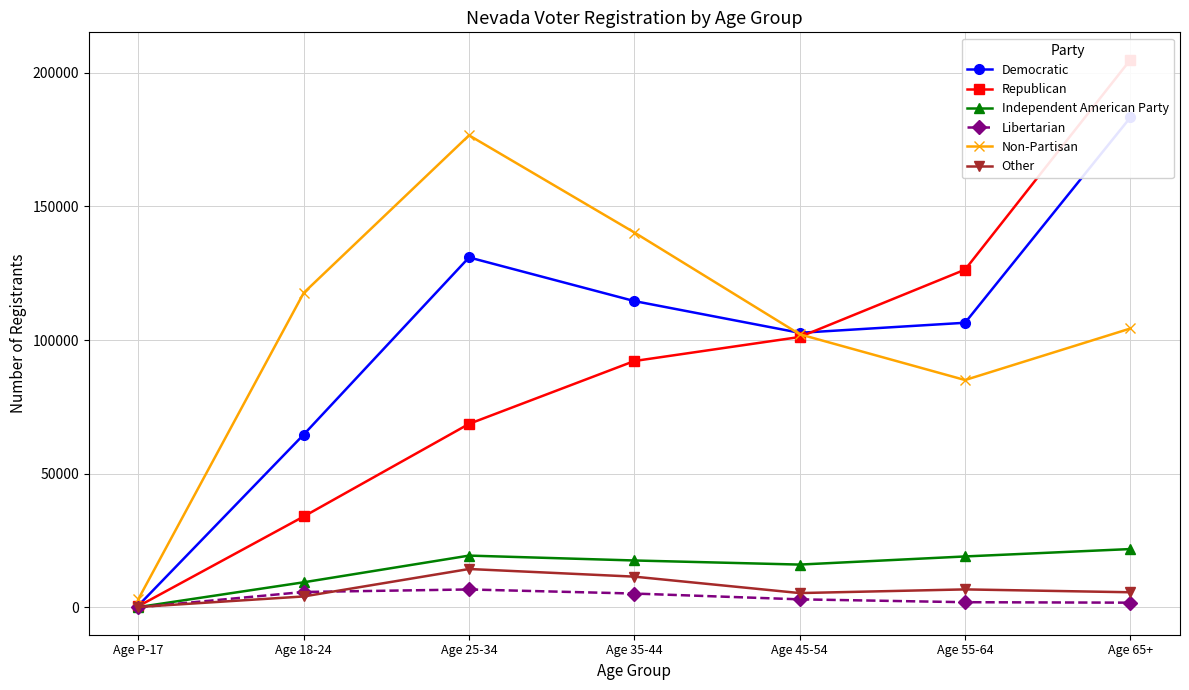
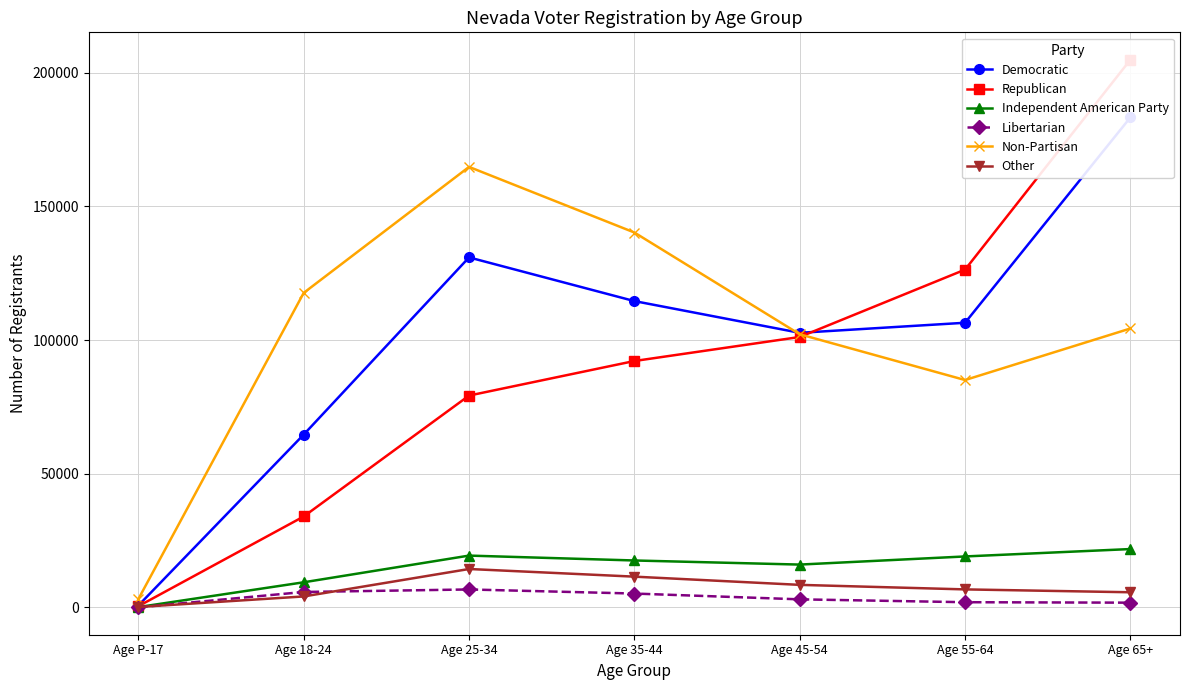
Republican, Age 25-34: 69000 -> 79000
Non-Partisan, Age 25-34: 177000 -> 165000
Other, Age 45-54: 5000 -> 8000
